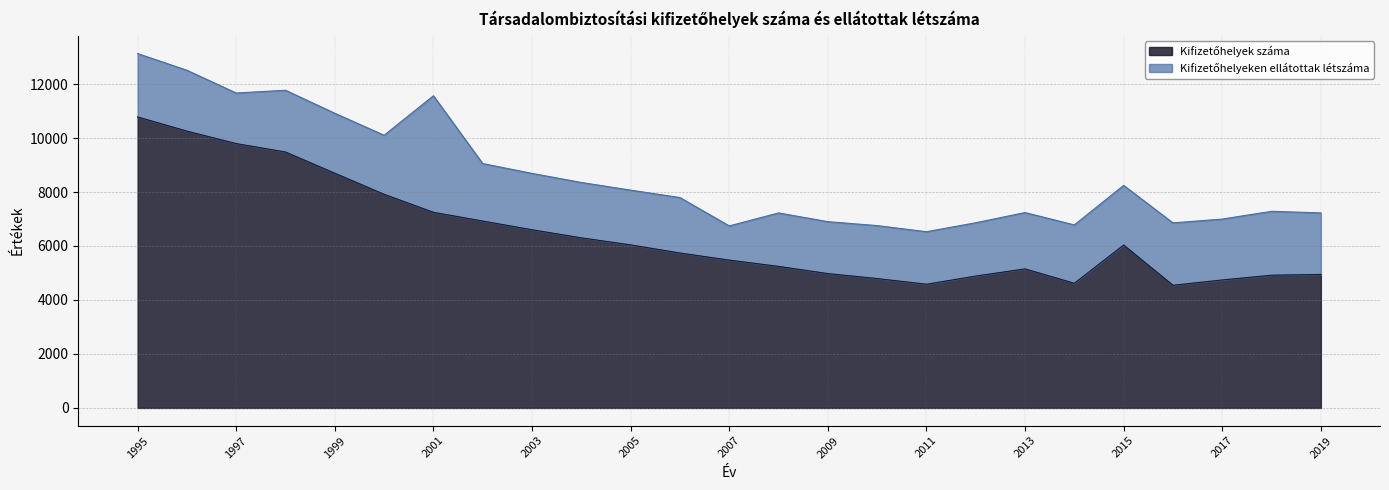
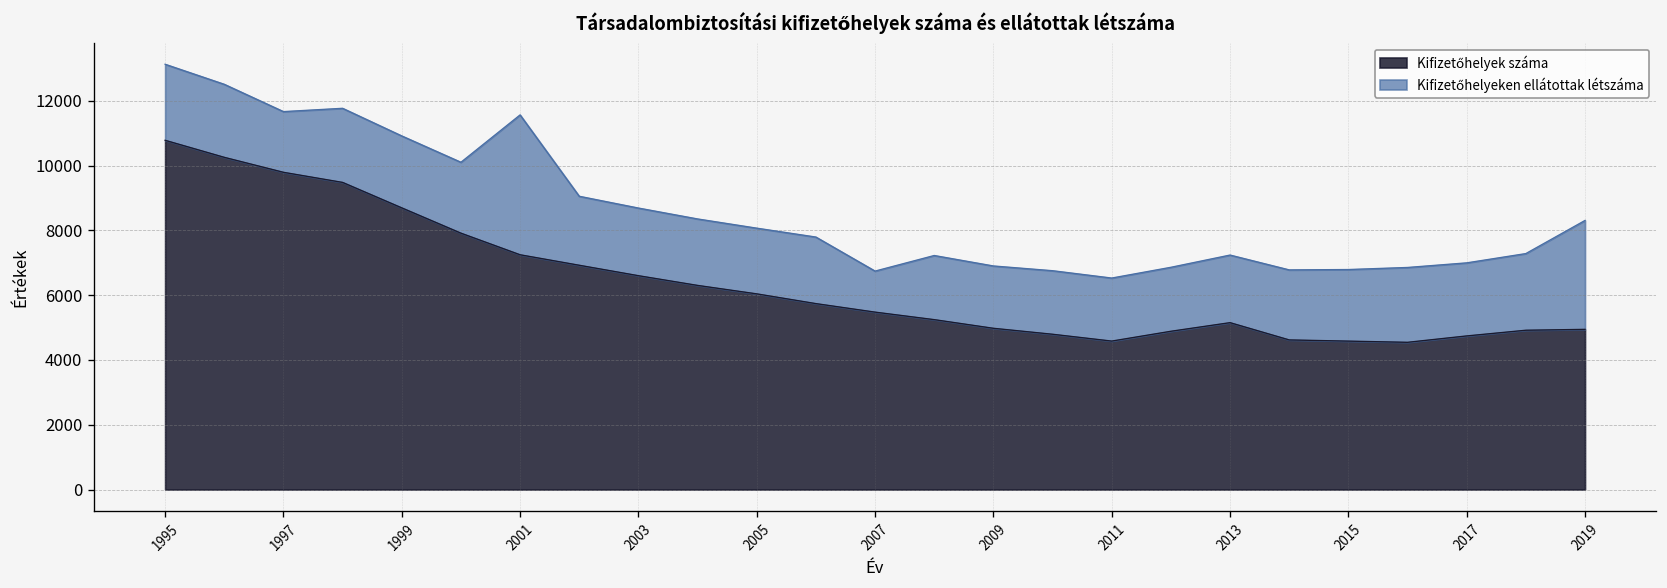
Kifizetőhelyek száma, 2015: 6000 -> 4600
Kifizetőhelyeken ellátottak létszáma, 2019: 2300 -> 3400
